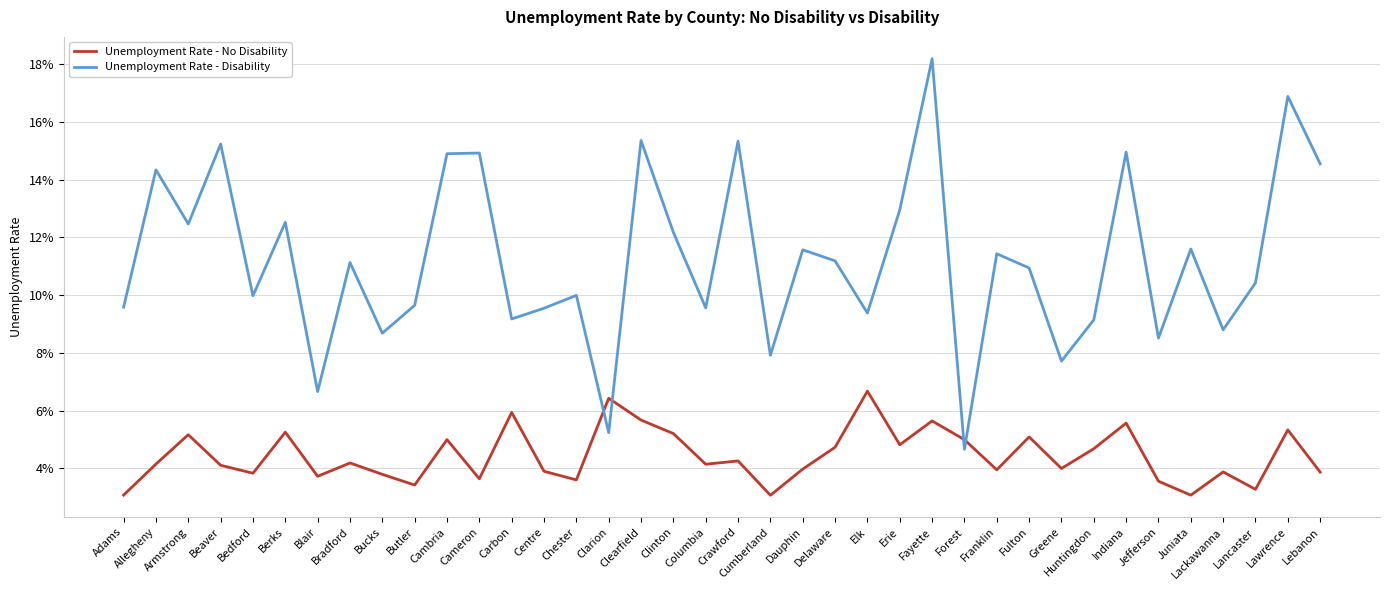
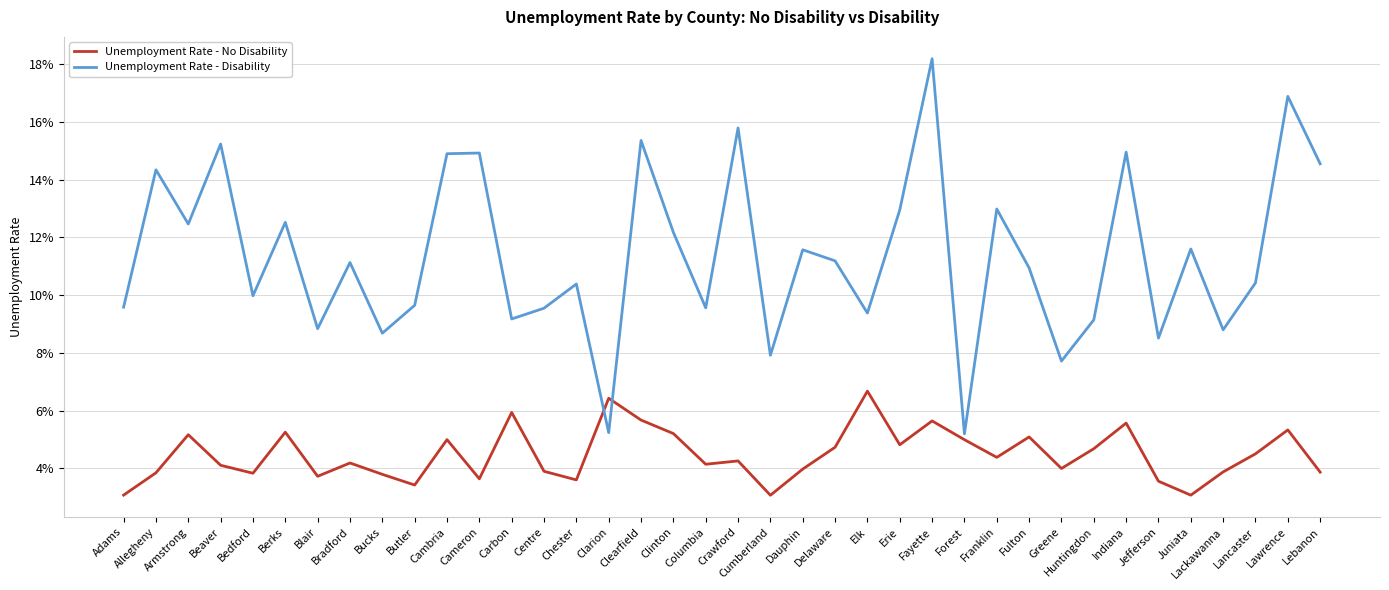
Unemployment Rate - No Disability, Allegheny: 4.1% -> 3.8%
Unemployment Rate - Disability, Blair: 6.7% -> 8.8%
Unemployment Rate - Disability, Chester: 10.0% -> 10.4%
Unemployment Rate - Disability, Crawford: 15.3% -> 15.8%
Unemployment Rate - Disability, Forest: 4.7% -> 5.2%
Unemployment Rate - No Disability, Franklin: 4.0% -> 4.4%
Unemployment Rate - Disability, Franklin: 11.4% -> 13.0%
Unemployment Rate - No Disability, Lancaster: 3.3% -> 4.5%
